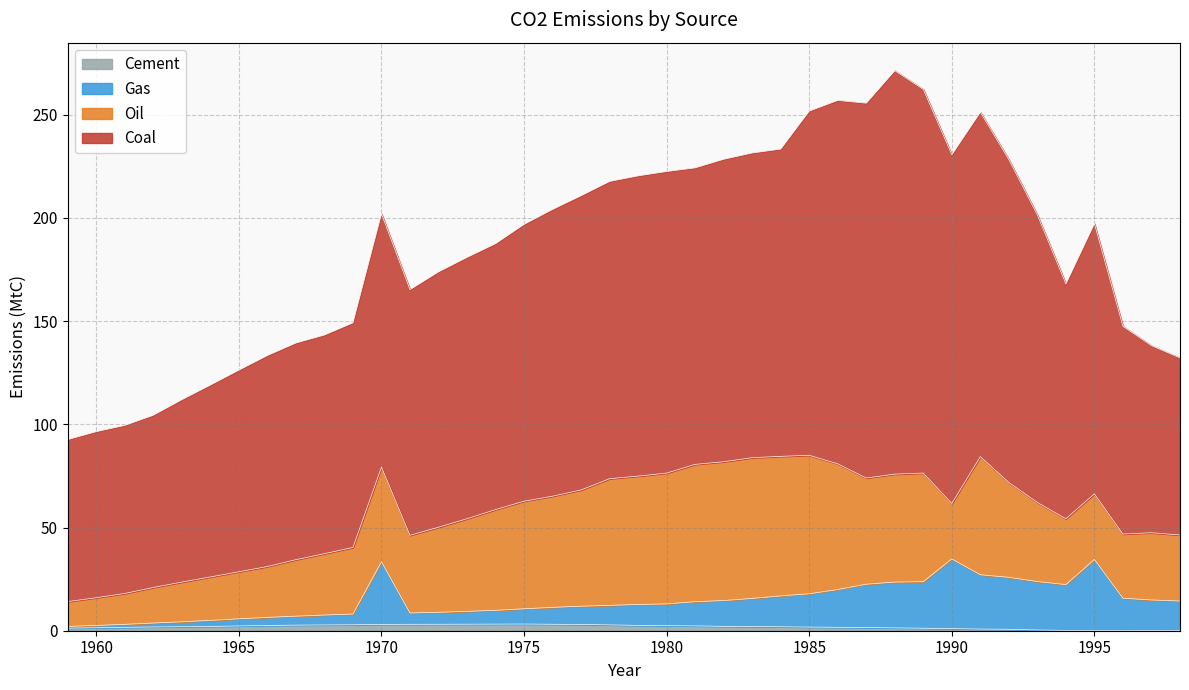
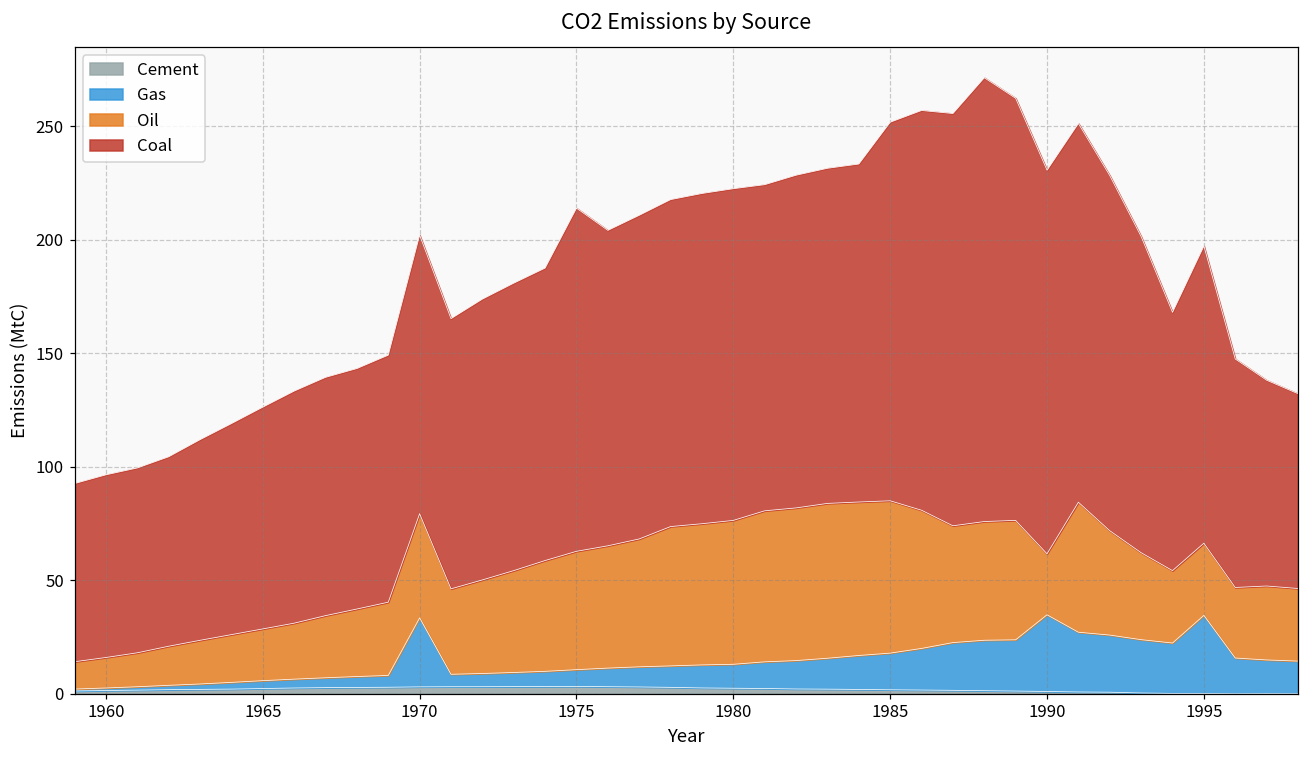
Coal, 1975: 134 -> 151
